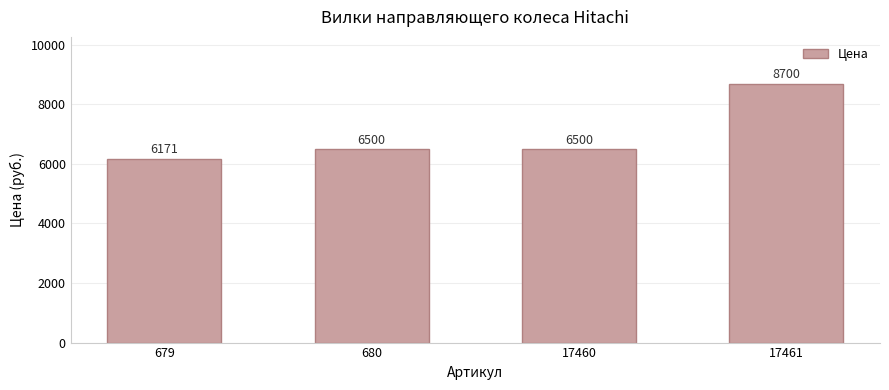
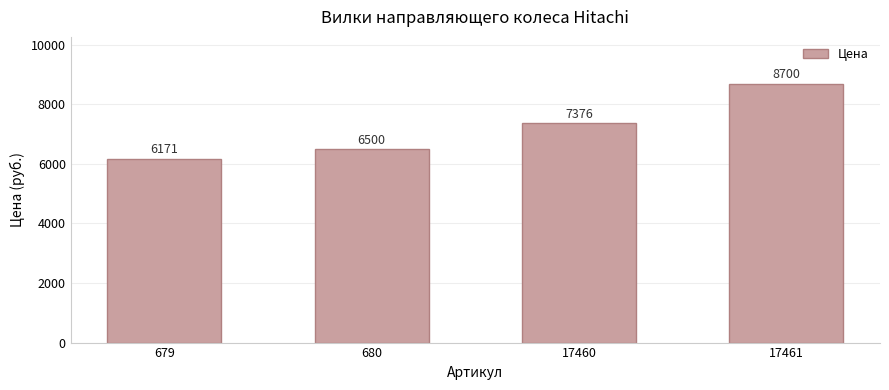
17460: 6500 -> 7376
